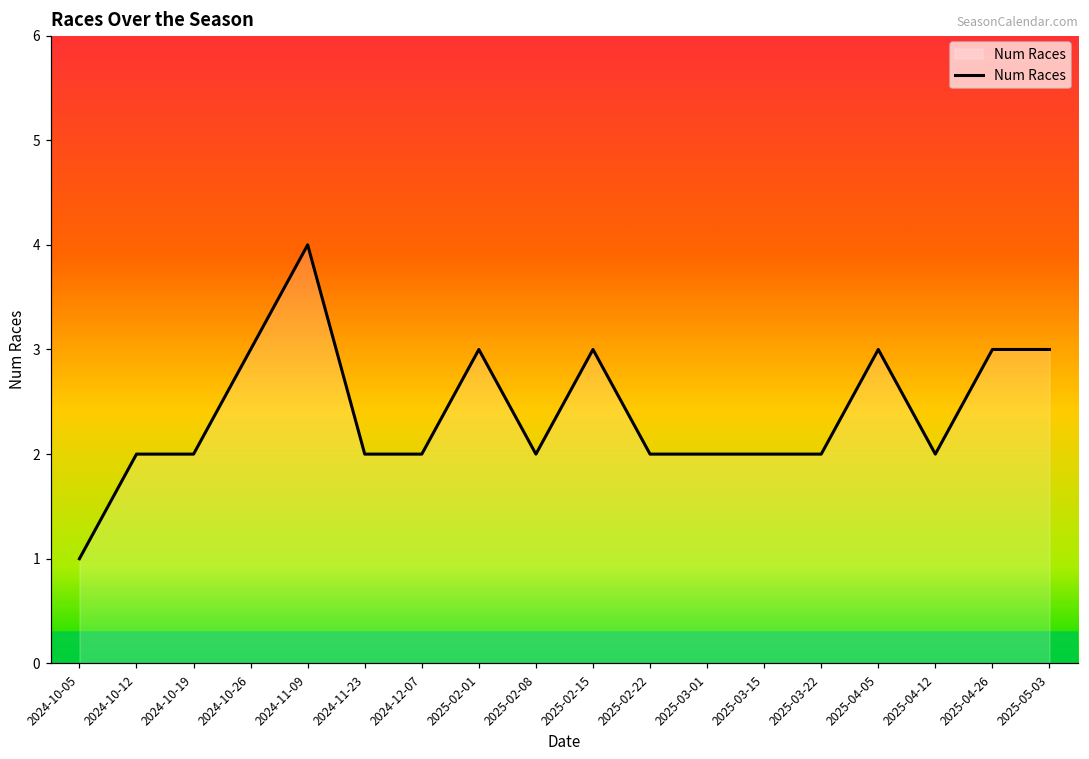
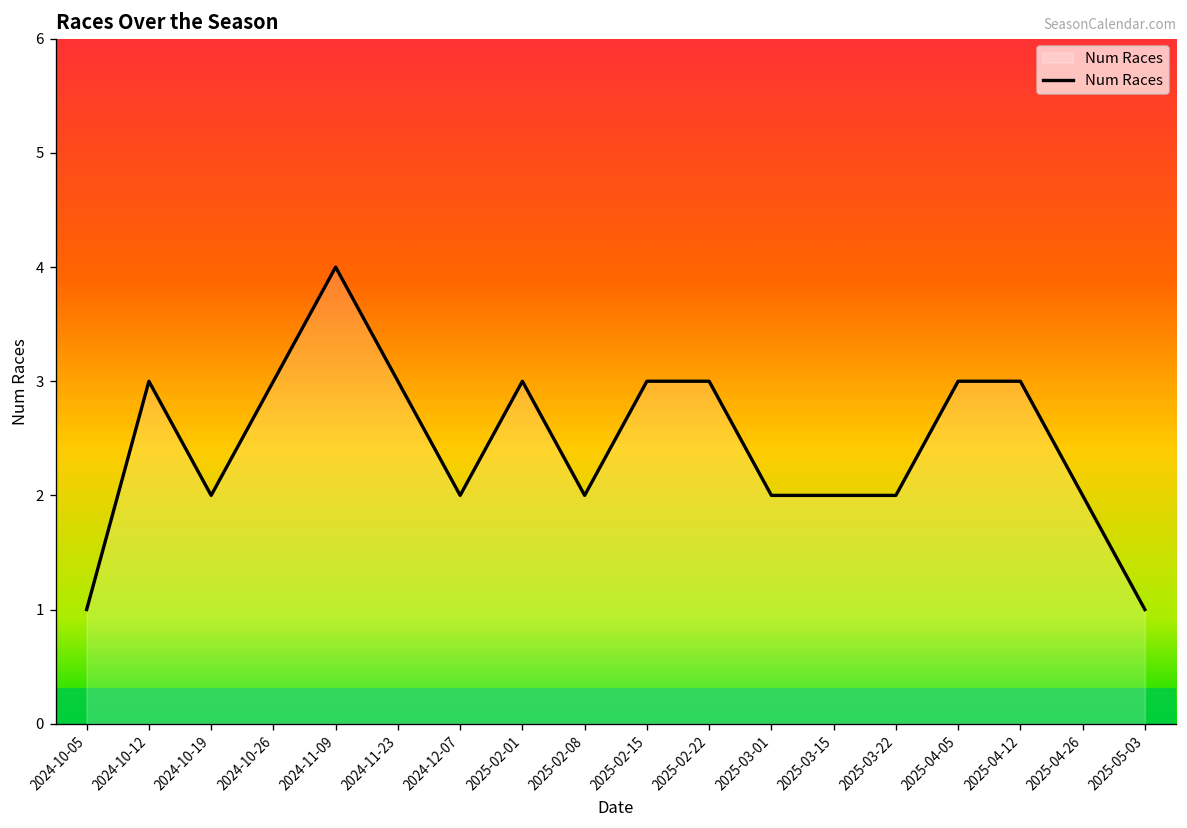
2024-10-12: 2 -> 3
2024-11-23: 2 -> 3
2025-02-22: 2 -> 3
2025-04-12: 2 -> 3
2025-04-26: 3 -> 2
2025-05-03: 3 -> 1
